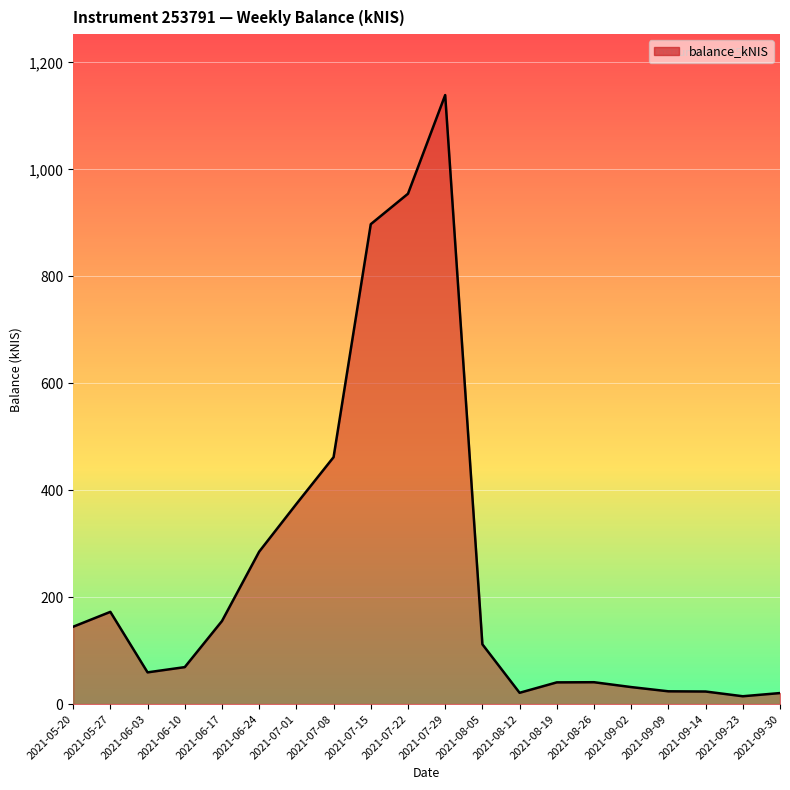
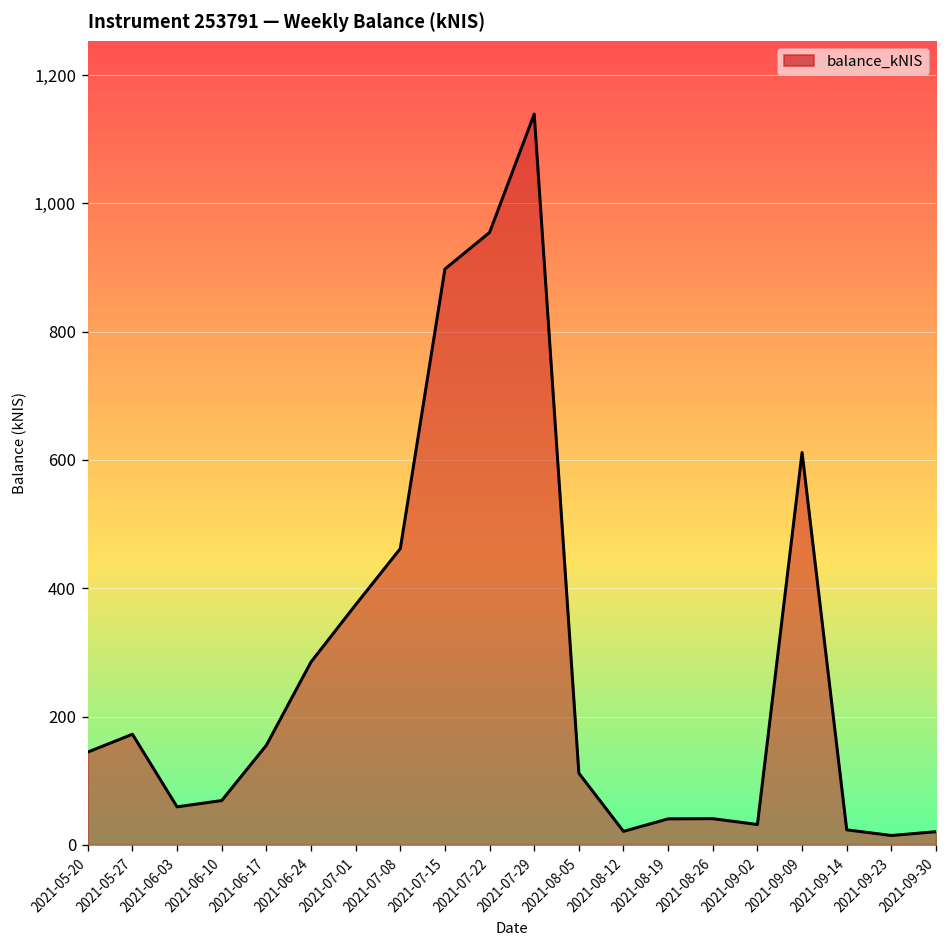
2021-09-09: 20 -> 610
